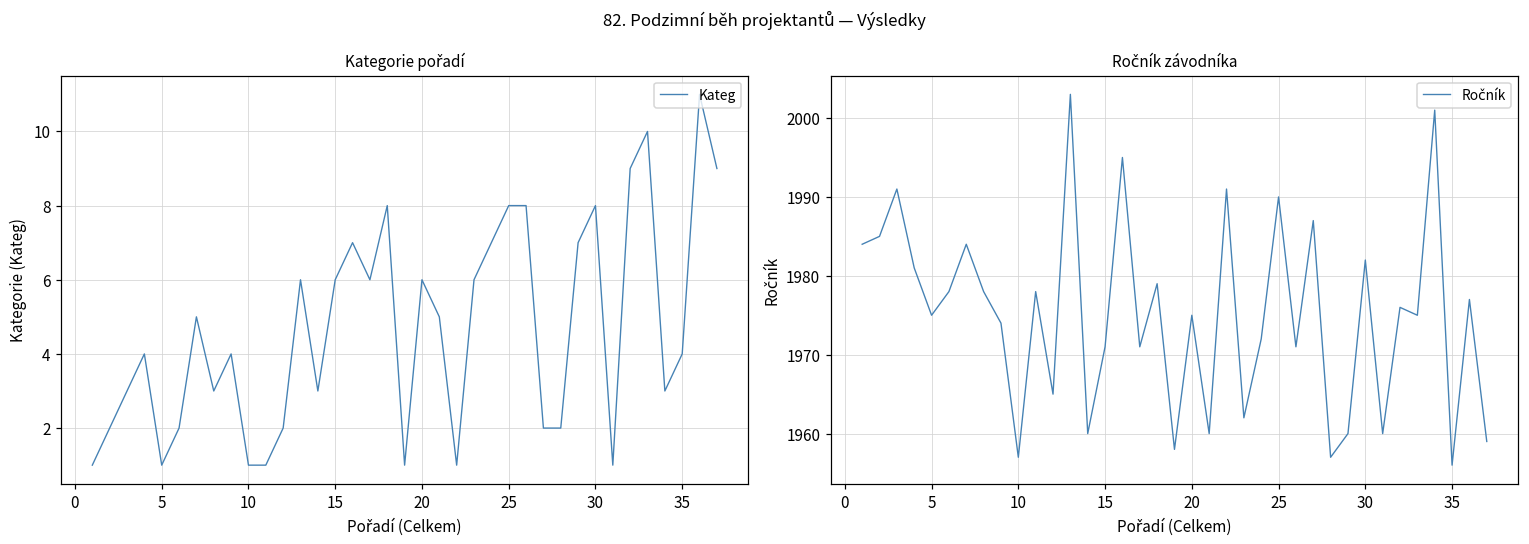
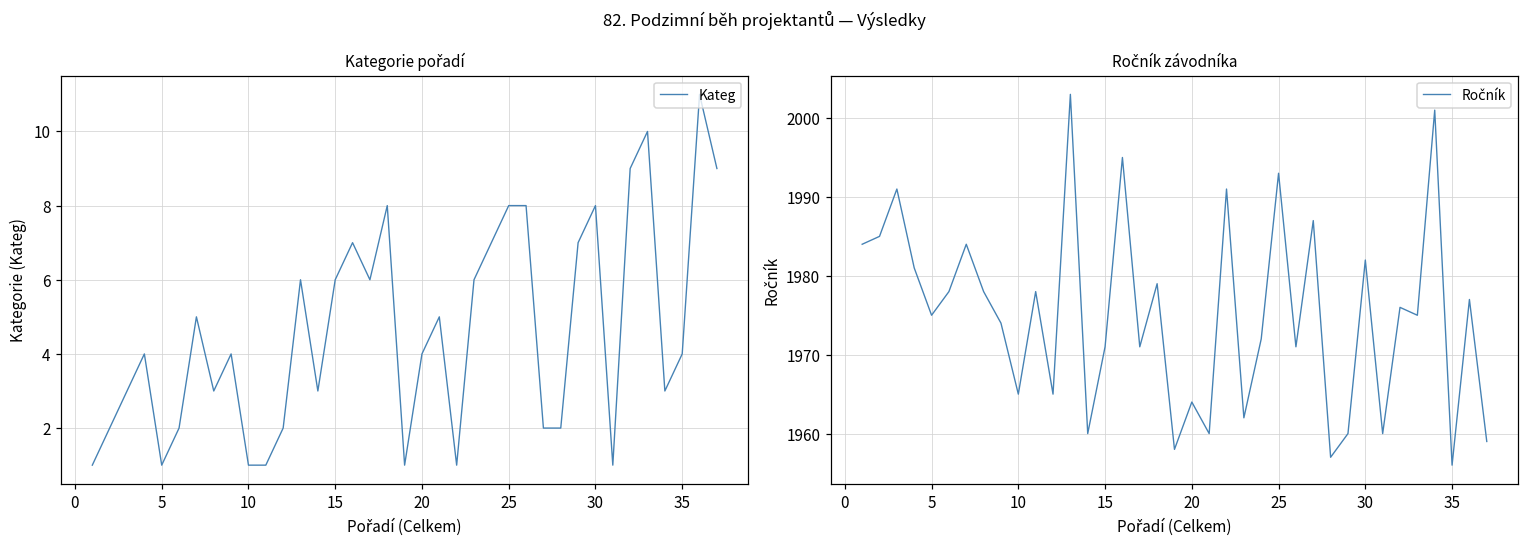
Kategorie pořadí, 20: 6 -> 4
Ročník závodníka, 10: 1957 -> 1965
Ročník závodníka, 20: 1975 -> 1964
Ročník závodníka, 25: 1990 -> 1993
